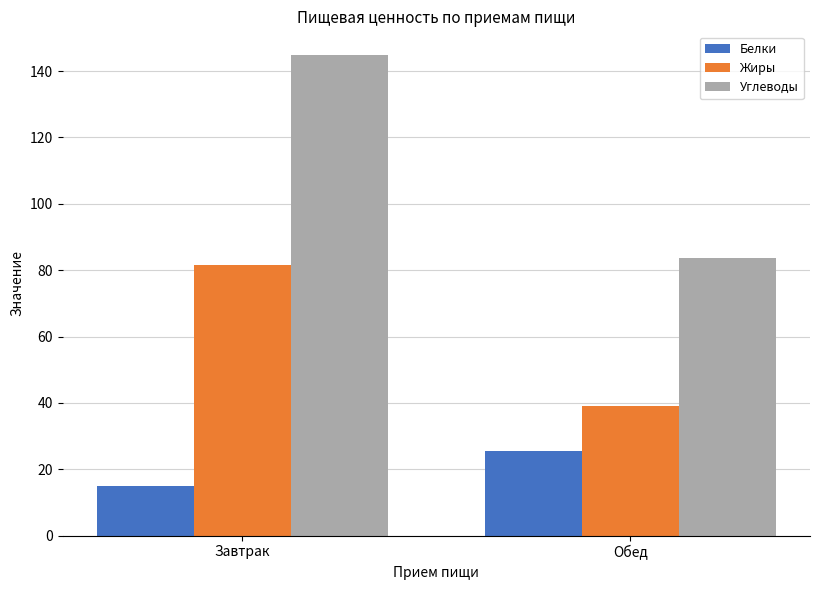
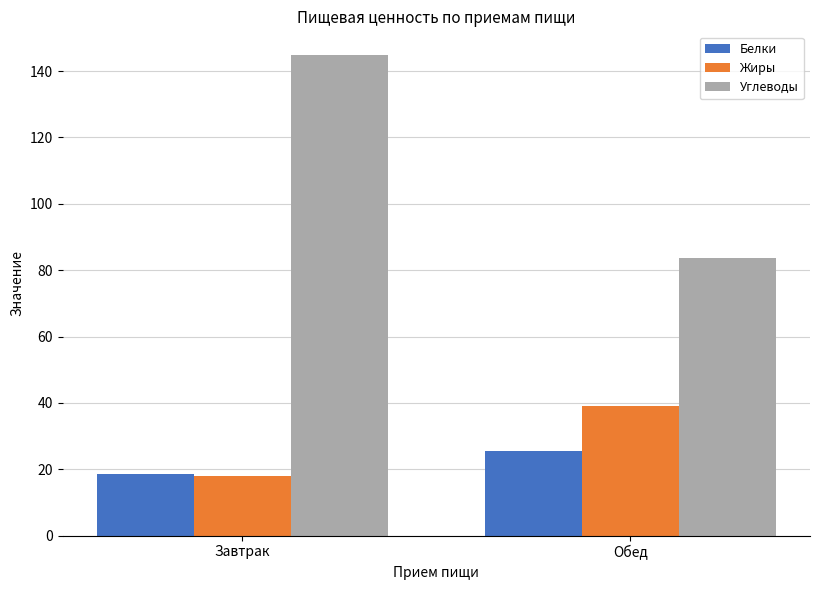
Белки, Завтрак: 15 -> 19
Жиры, Завтрак: 81 -> 18
